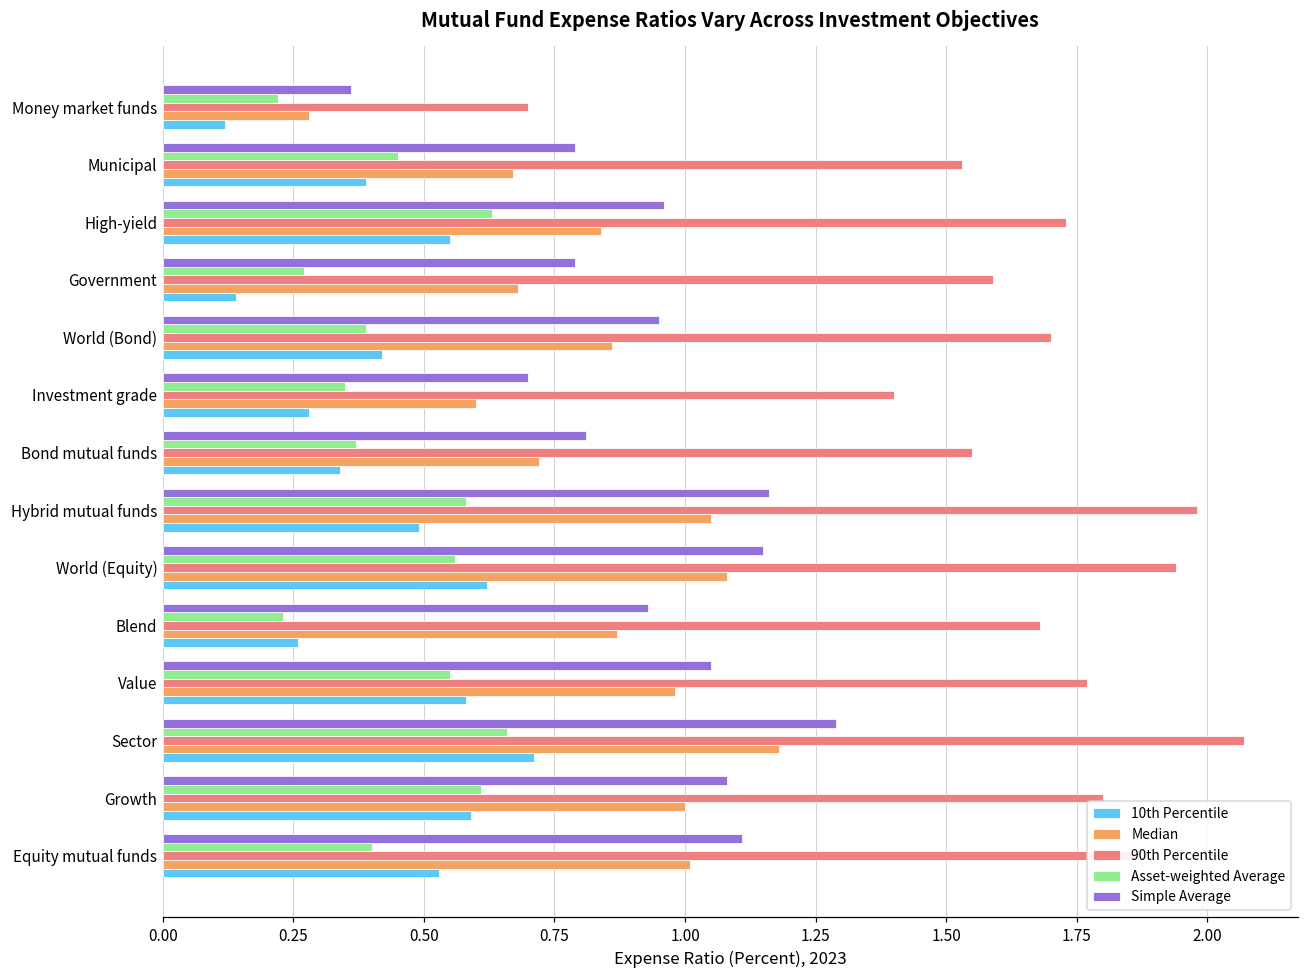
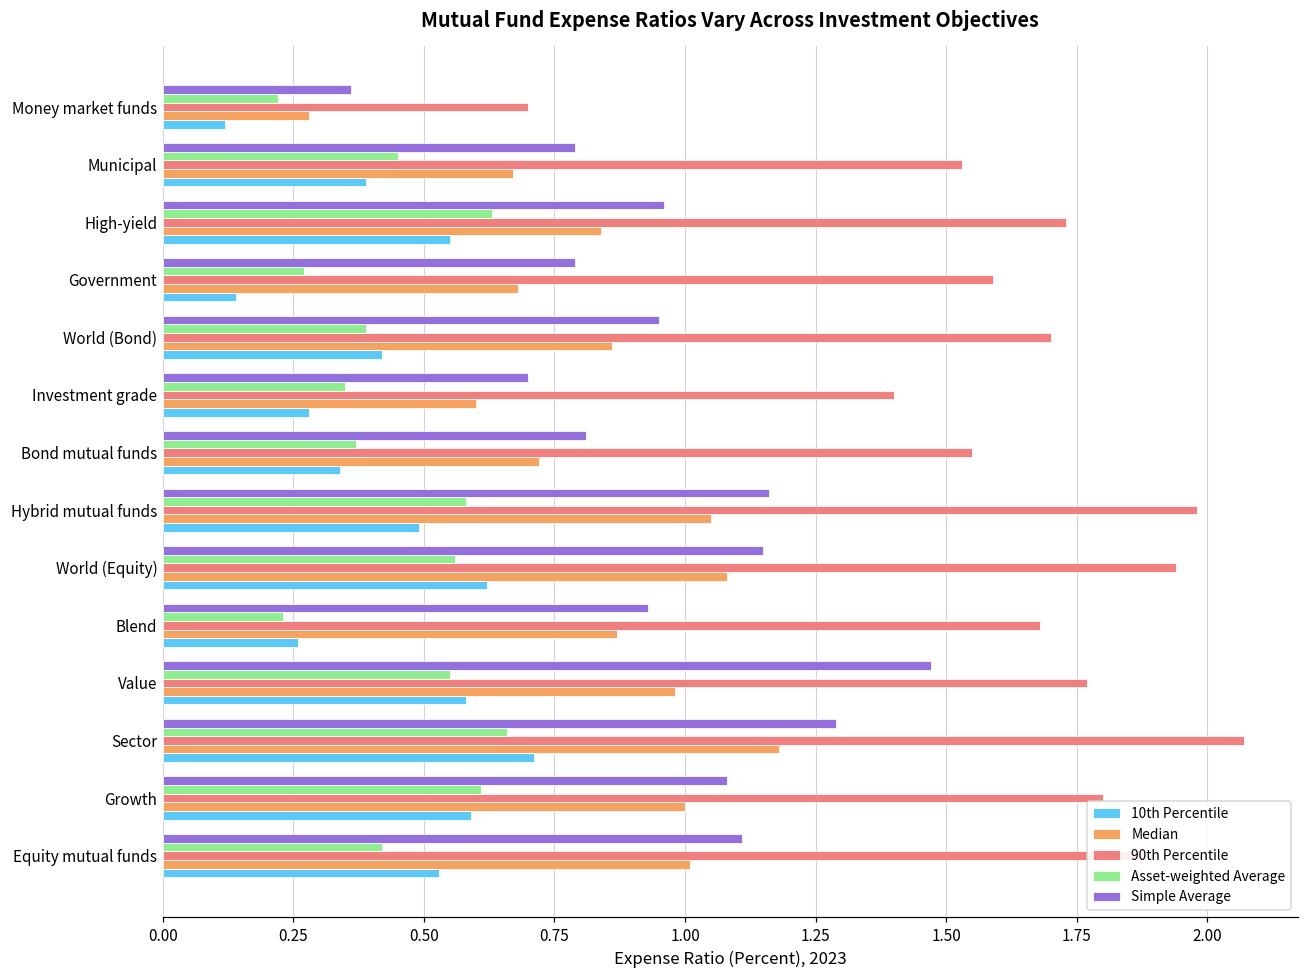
Simple Average, Value: 1.05 -> 1.47
Asset-weighted Average, Equity mutual funds: 0.40 -> 0.42
